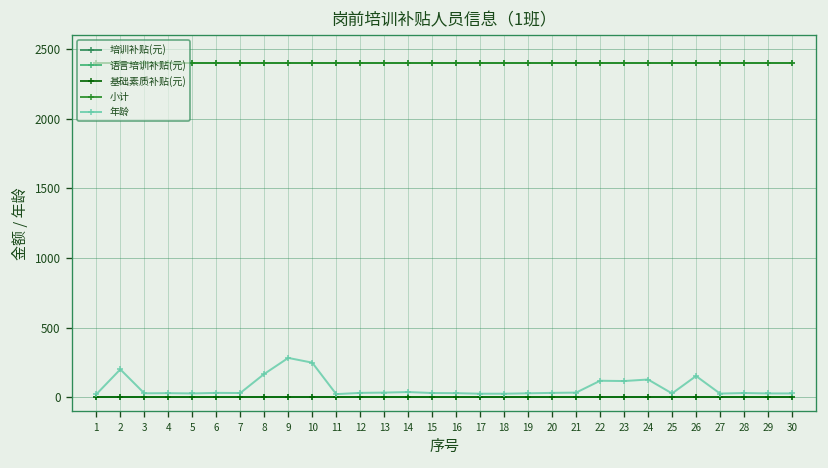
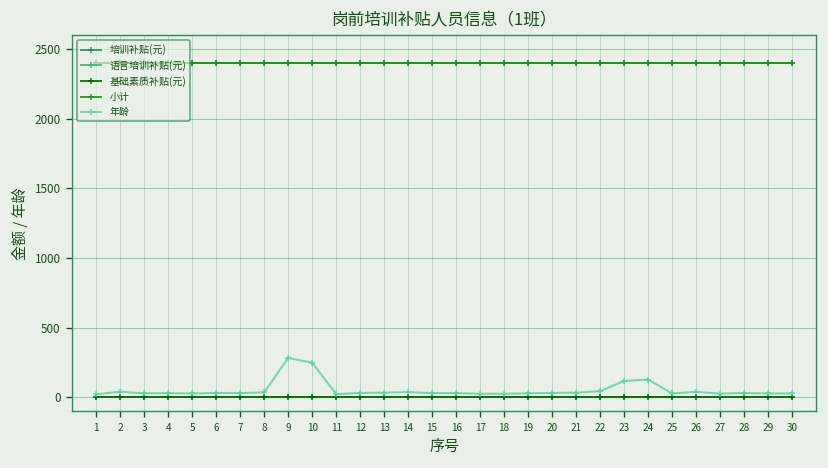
年龄, 2: 200 -> 40
年龄, 8: 170 -> 40
年龄, 22: 120 -> 40
年龄, 26: 150 -> 40
